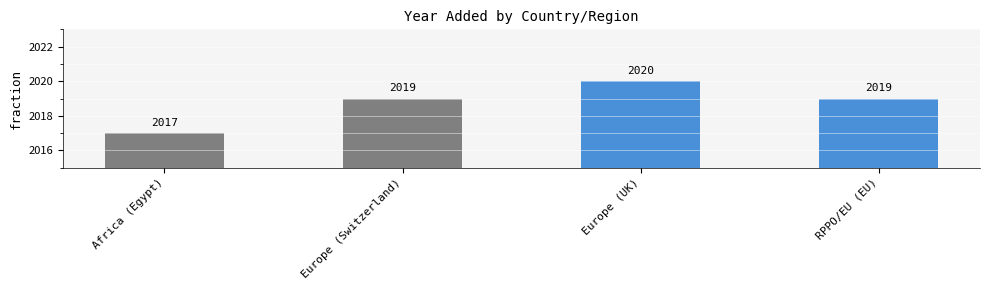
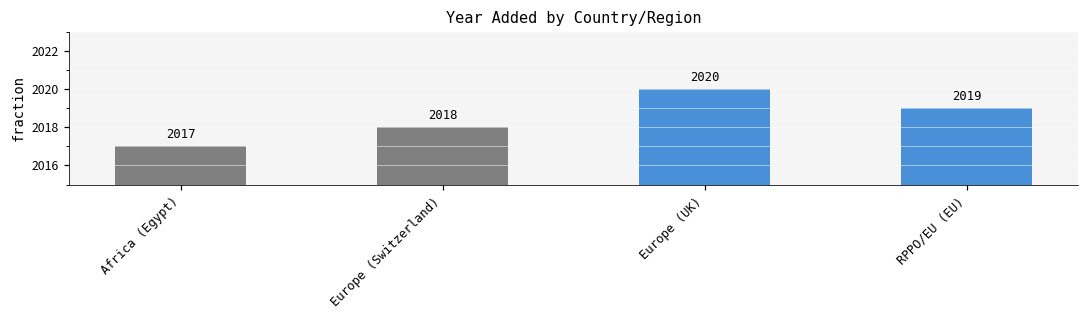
Europe (Switzerland): 2019 -> 2018
